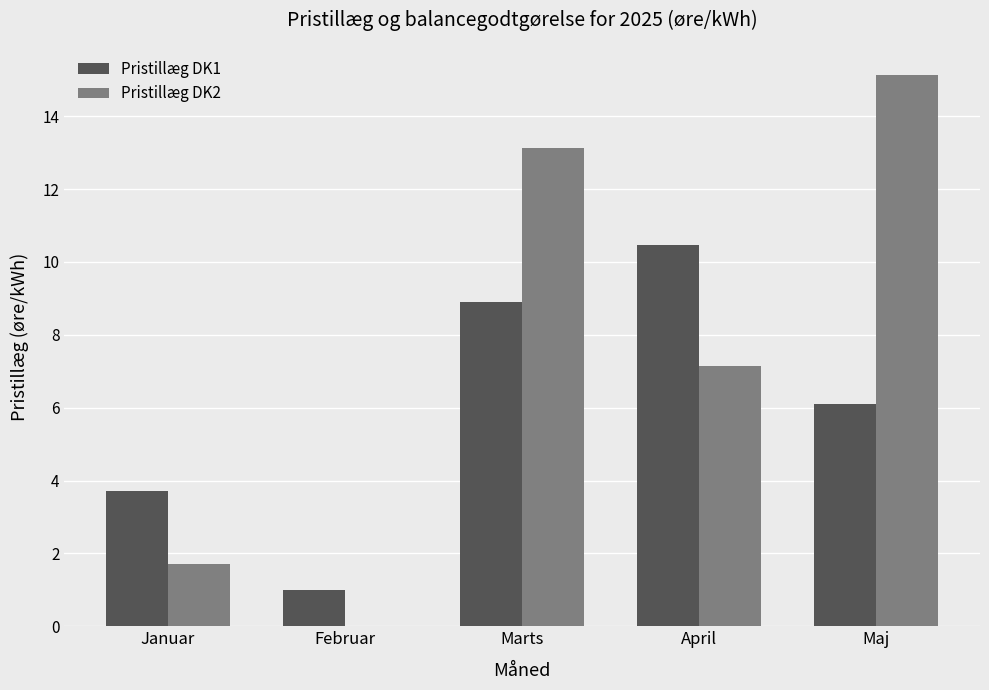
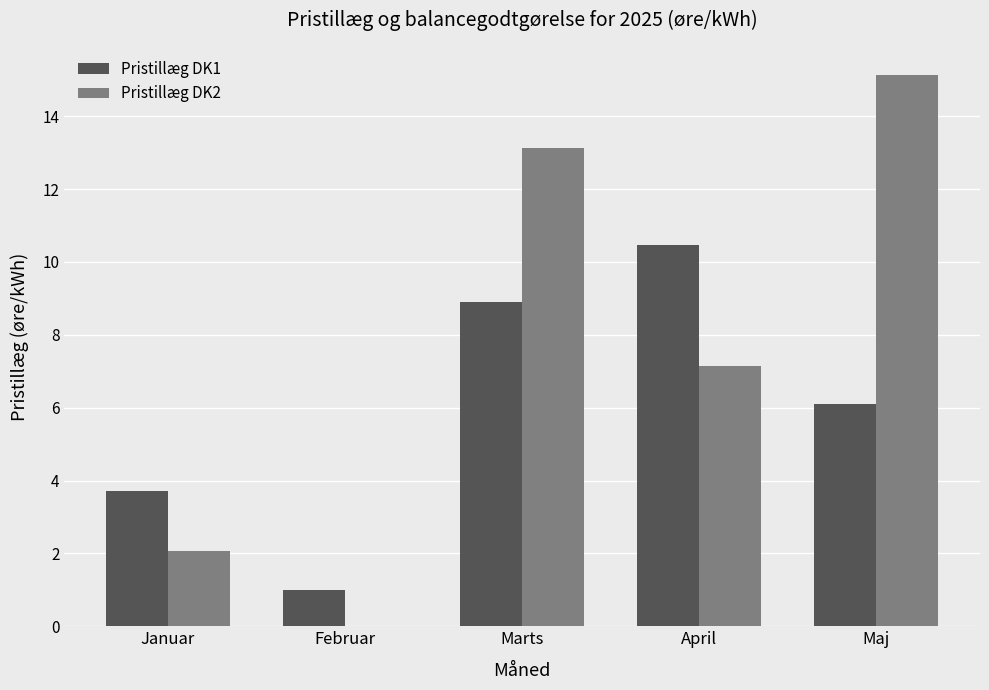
Pristillæg DK2, Januar: 1.7 -> 2.1
